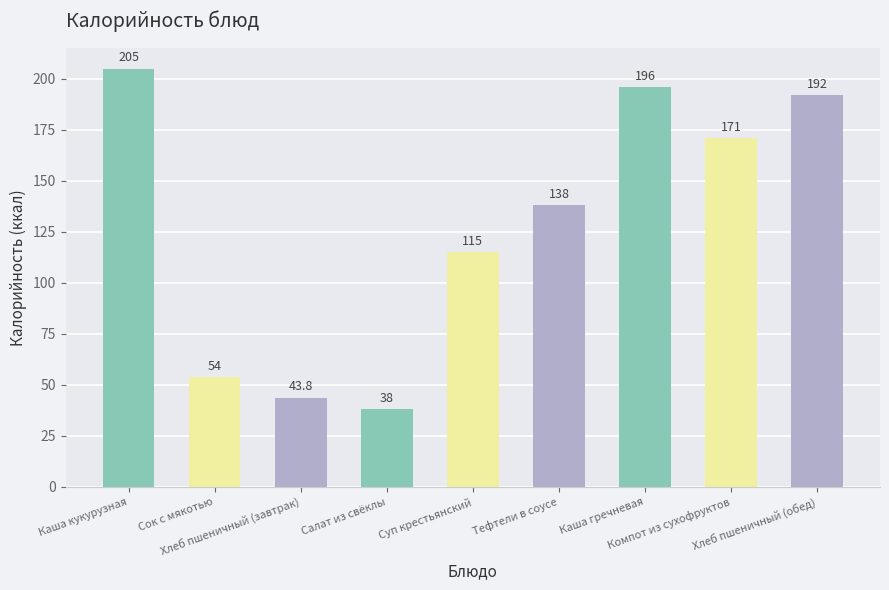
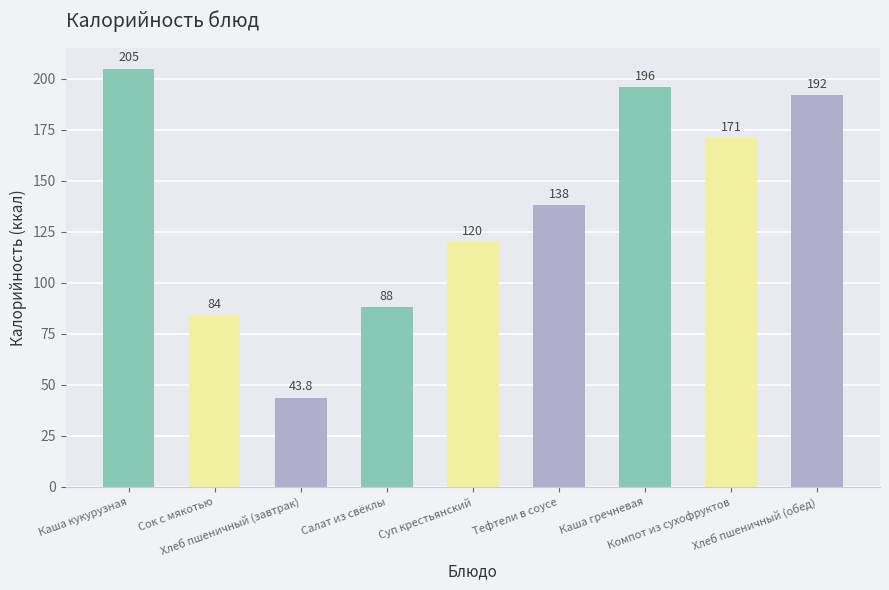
Сок с мякотью: 54 -> 84
Салат из свёклы: 38 -> 88
Суп крестьянский: 115 -> 120
